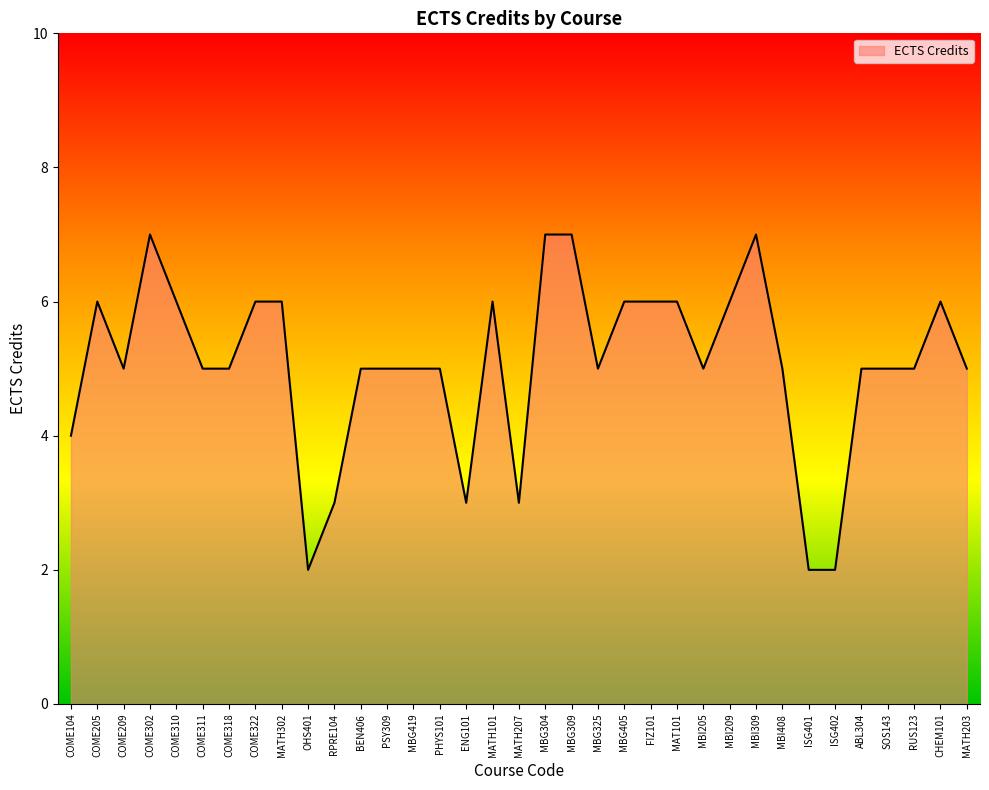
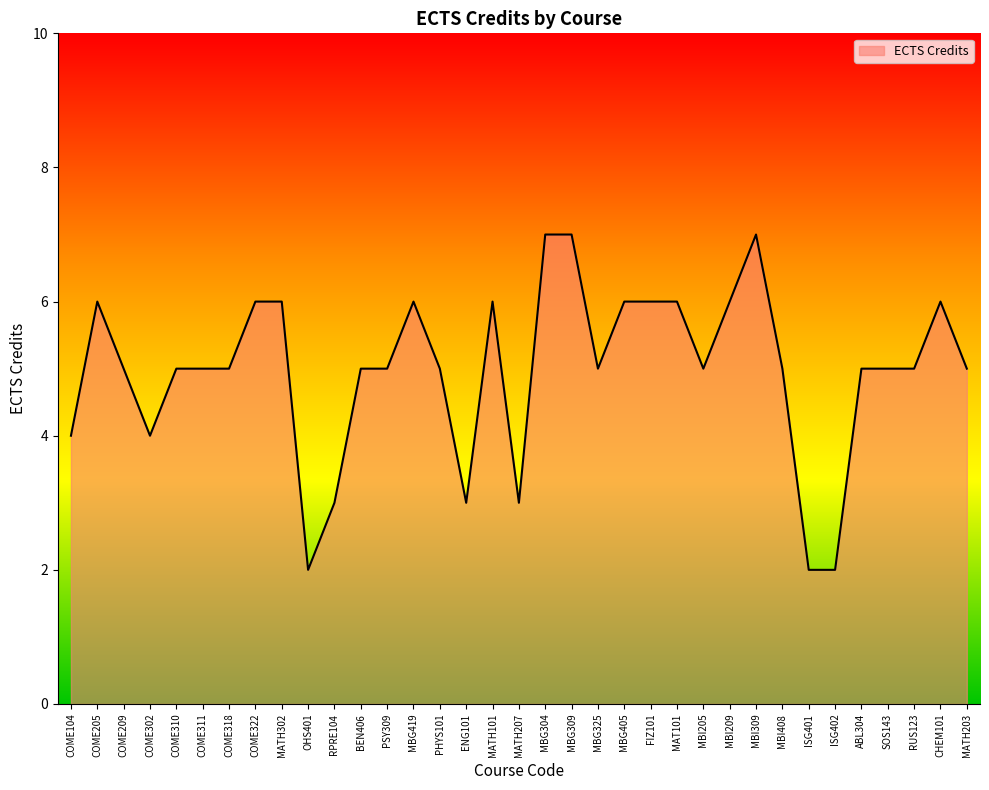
COME302: 7 -> 4
COME310: 6 -> 5
MBG419: 5 -> 6
